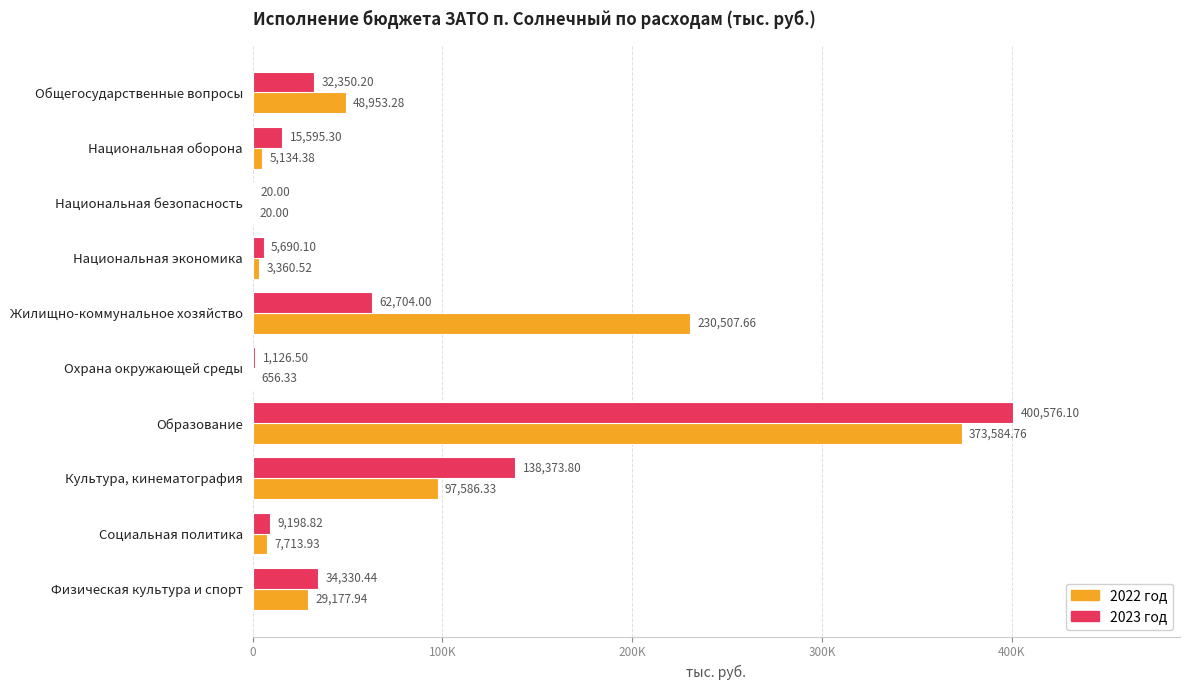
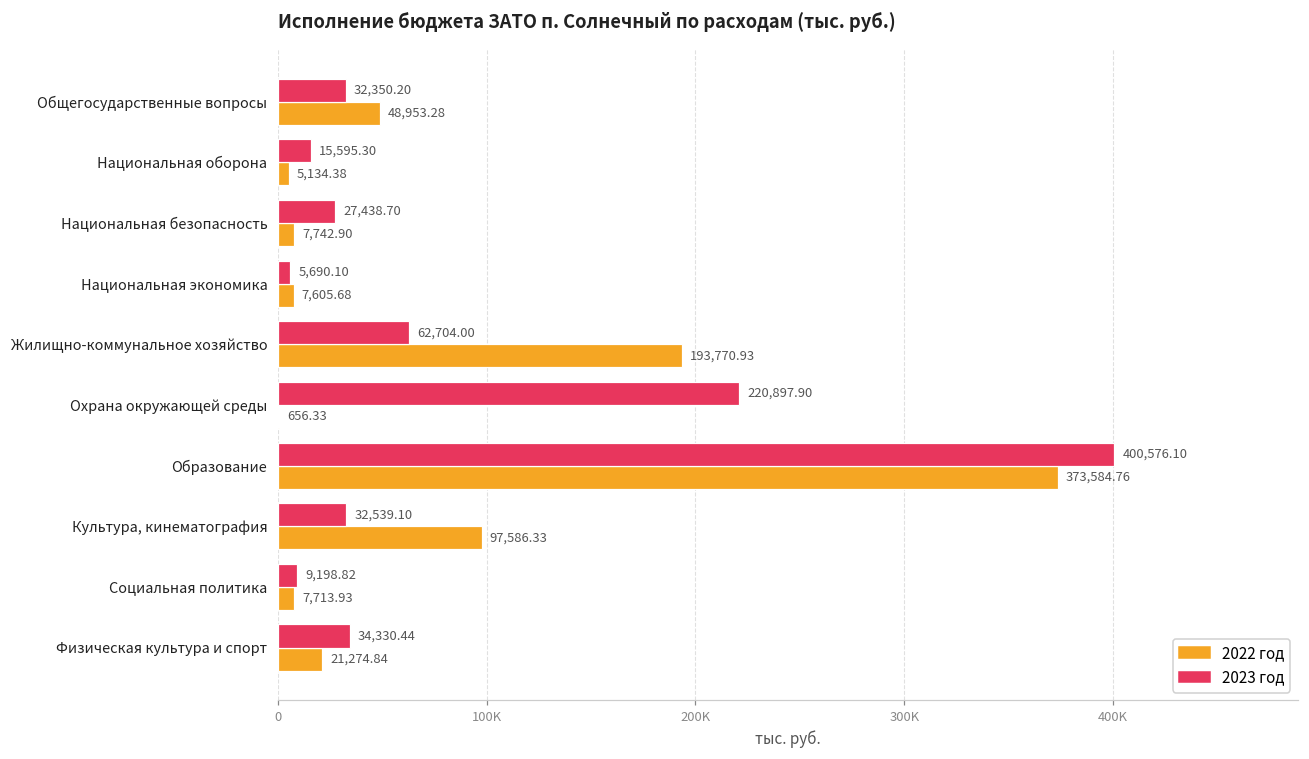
2023 год, Национальная безопасность: 20.00 -> 27,438.70
2022 год, Национальная безопасность: 20.00 -> 7,742.90
2022 год, Национальная экономика: 3,360.52 -> 7,605.68
2022 год, Жилищно-коммунальное хозяйство: 230,507.66 -> 193,770.93
2023 год, Охрана окружающей среды: 1,126.50 -> 220,897.90
2023 год, Культура, кинематография: 138,373.80 -> 32,539.10
2022 год, Физическая культура и спорт: 29,177.94 -> 21,274.84
